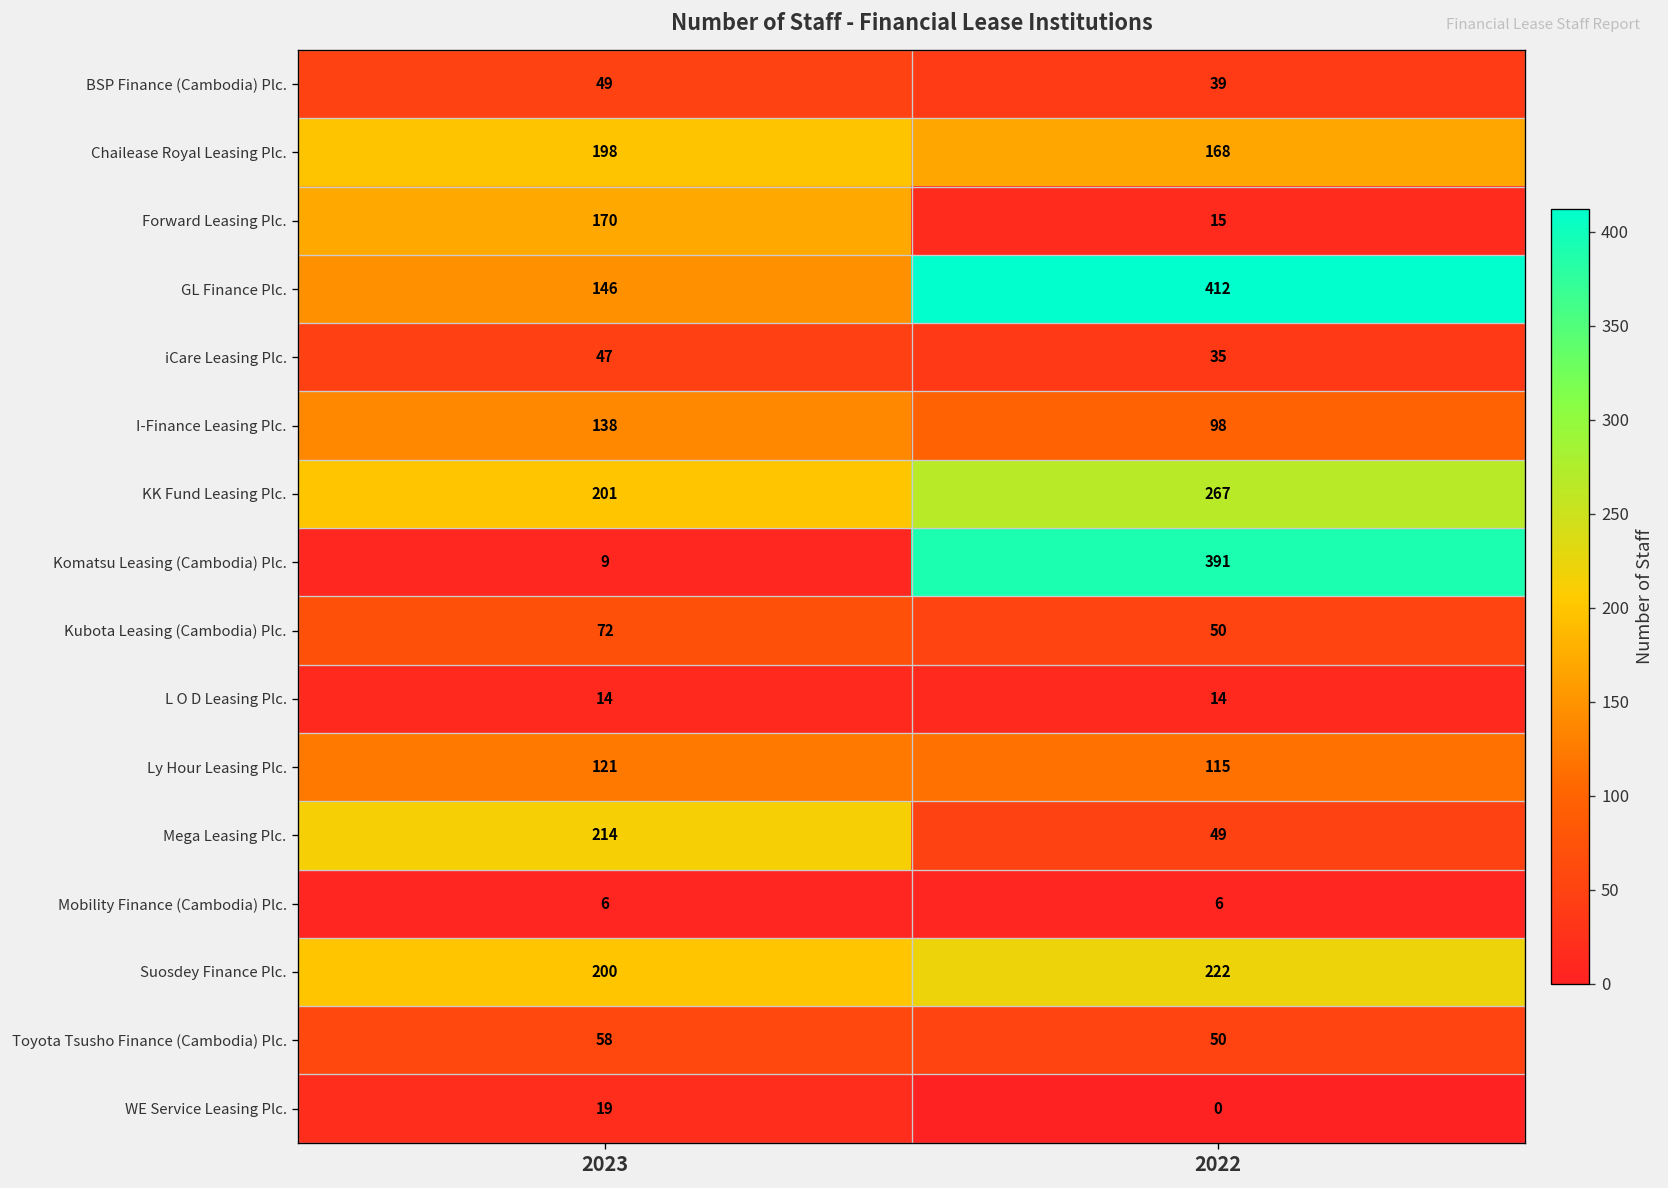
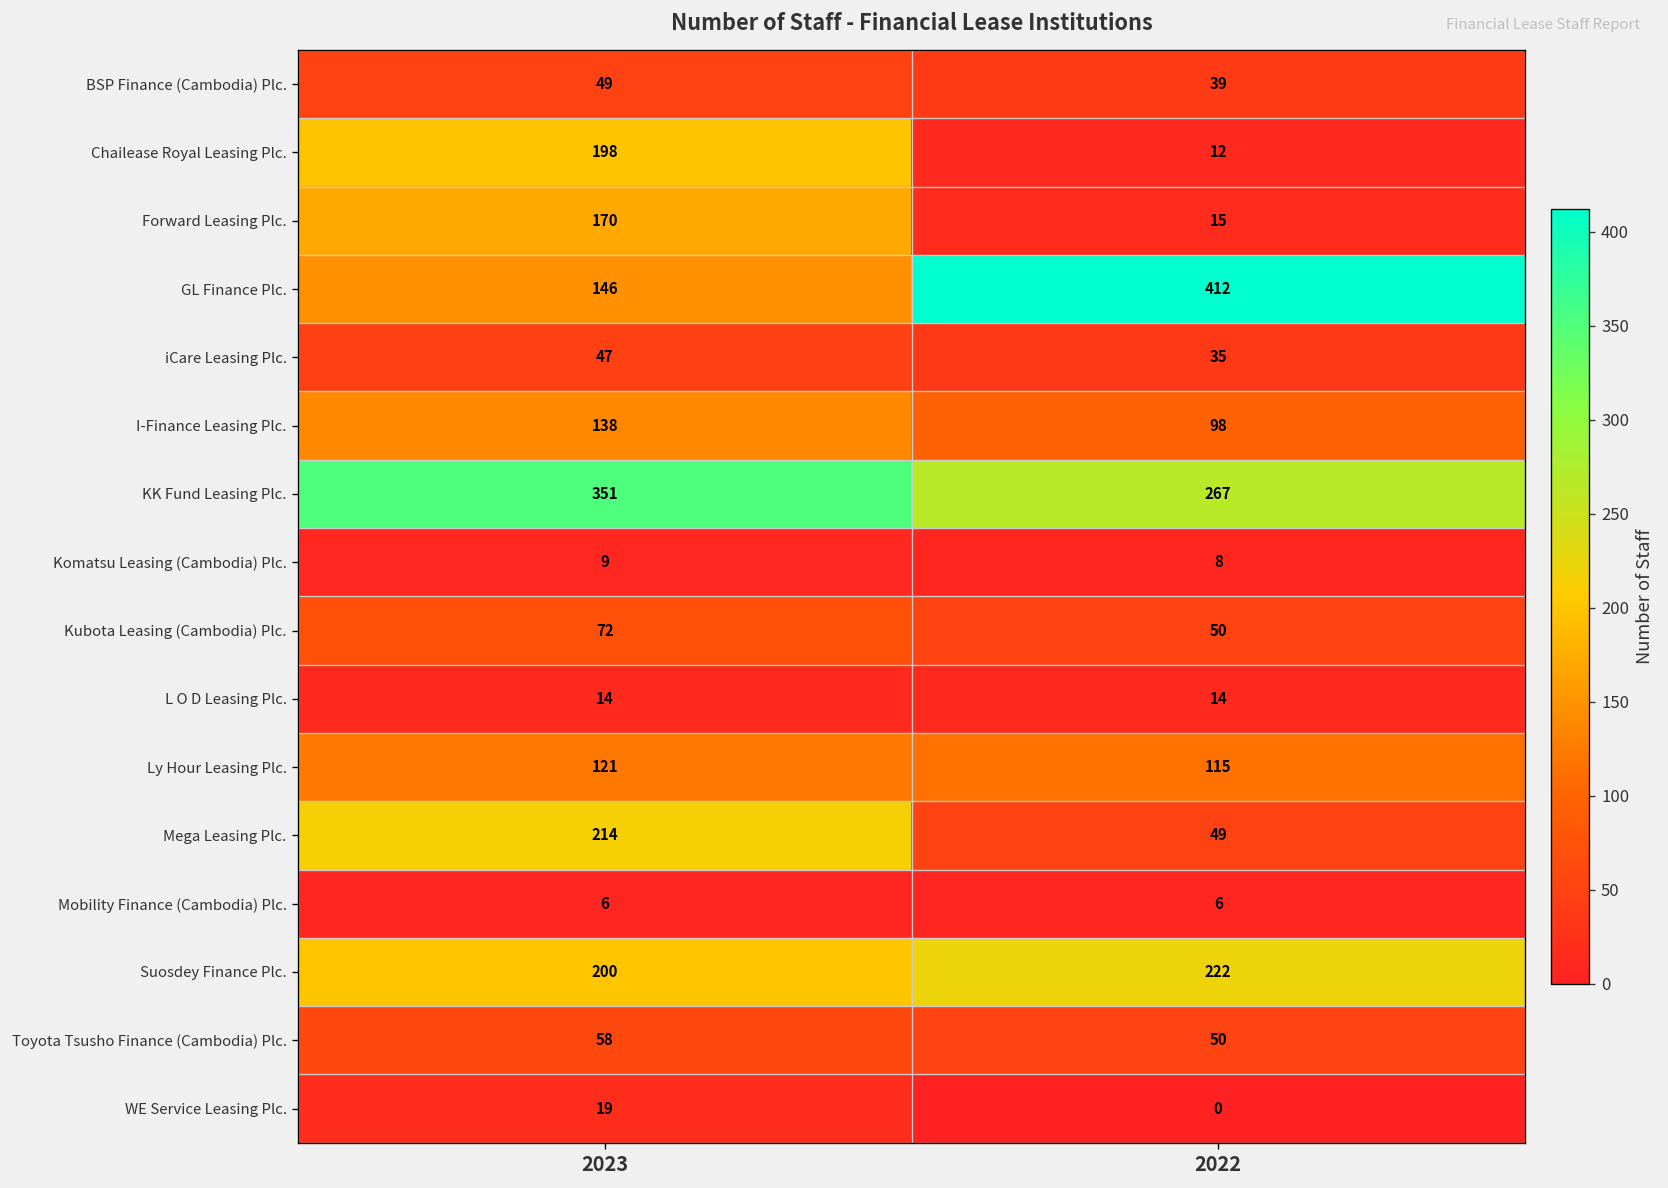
Chailease Royal Leasing Plc., 2022: 168 -> 12
KK Fund Leasing Plc., 2023: 201 -> 351
Komatsu Leasing (Cambodia) Plc., 2022: 391 -> 8
